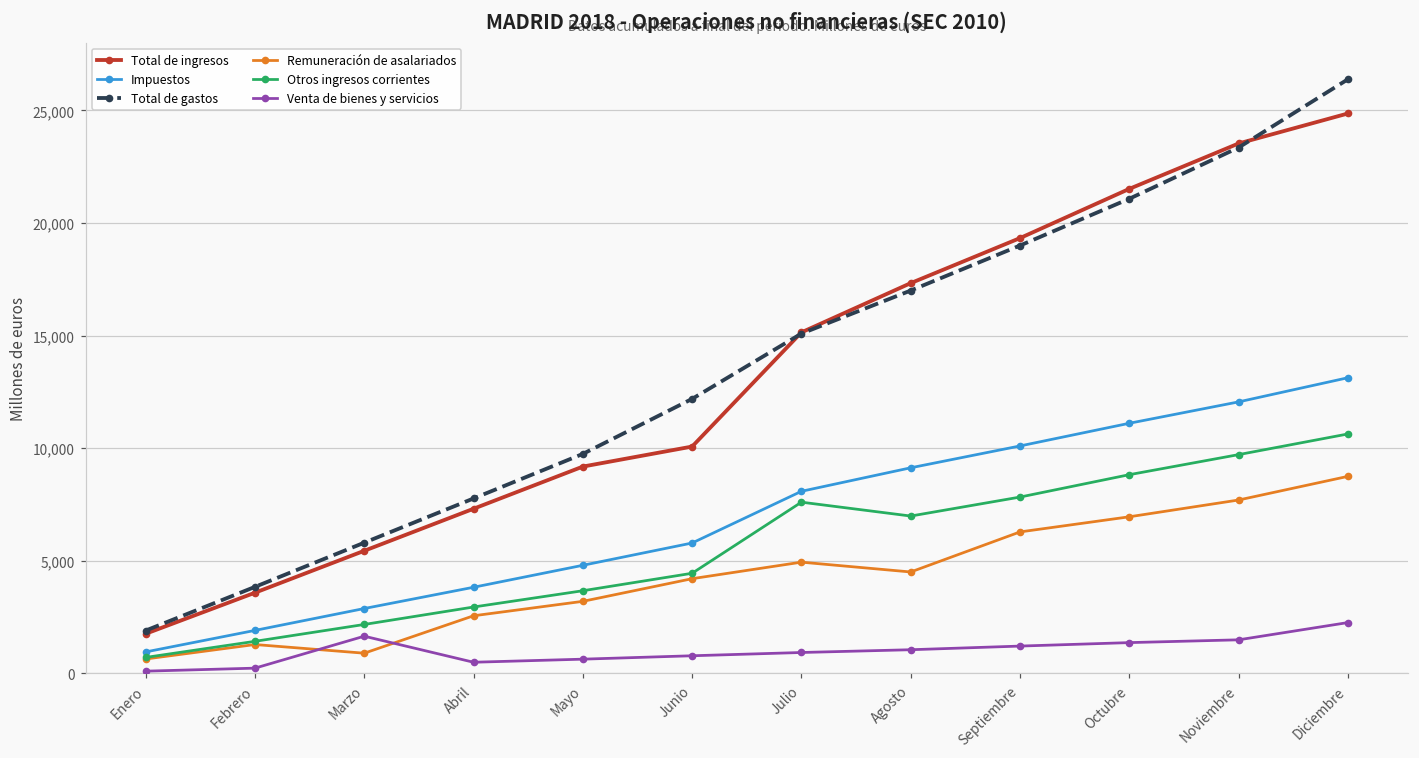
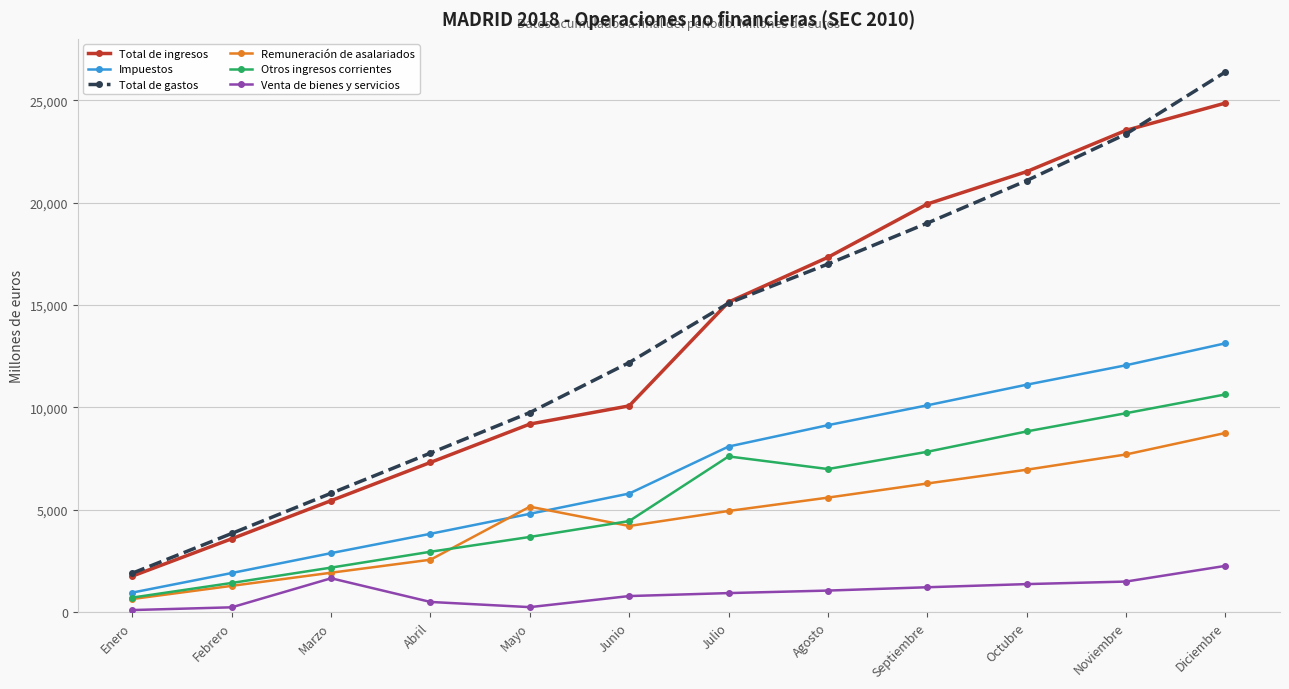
Remuneración de asalariados, Marzo: 900 -> 1,900
Remuneración de asalariados, Mayo: 3,200 -> 5,100
Venta de bienes y servicios, Mayo: 600 -> 200
Remuneración de asalariados, Agosto: 4,500 -> 5,600
Total de ingresos, Septiembre: 19,300 -> 19,900
